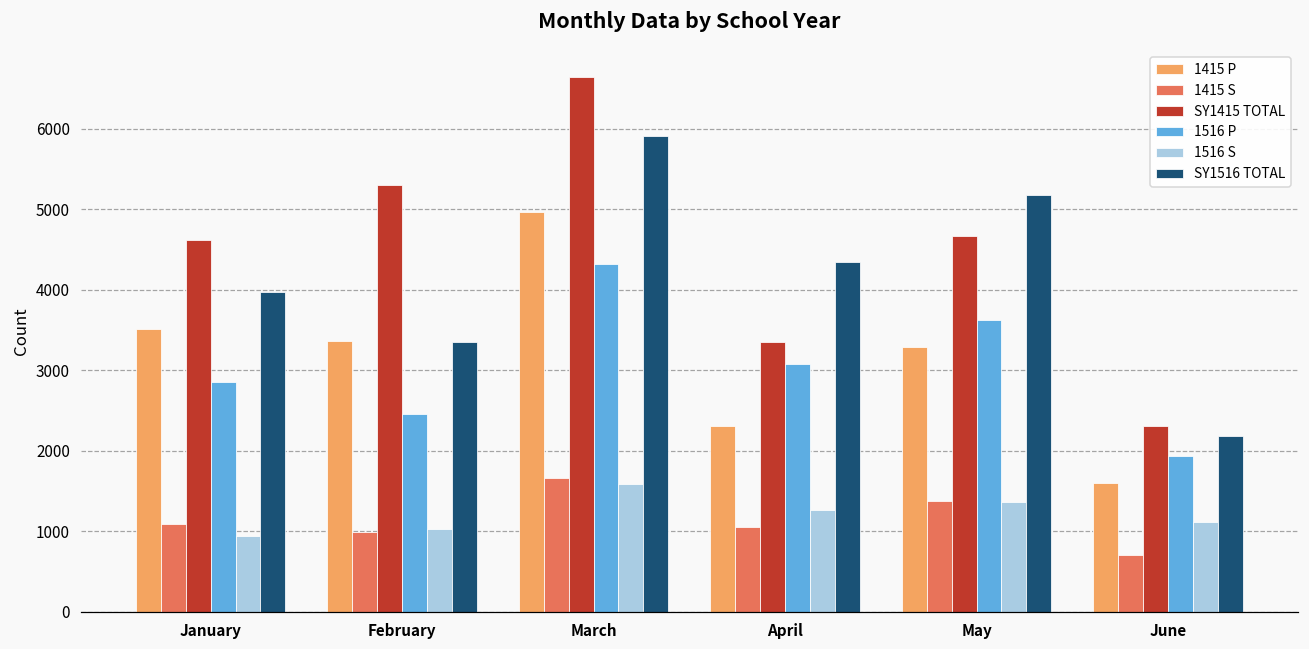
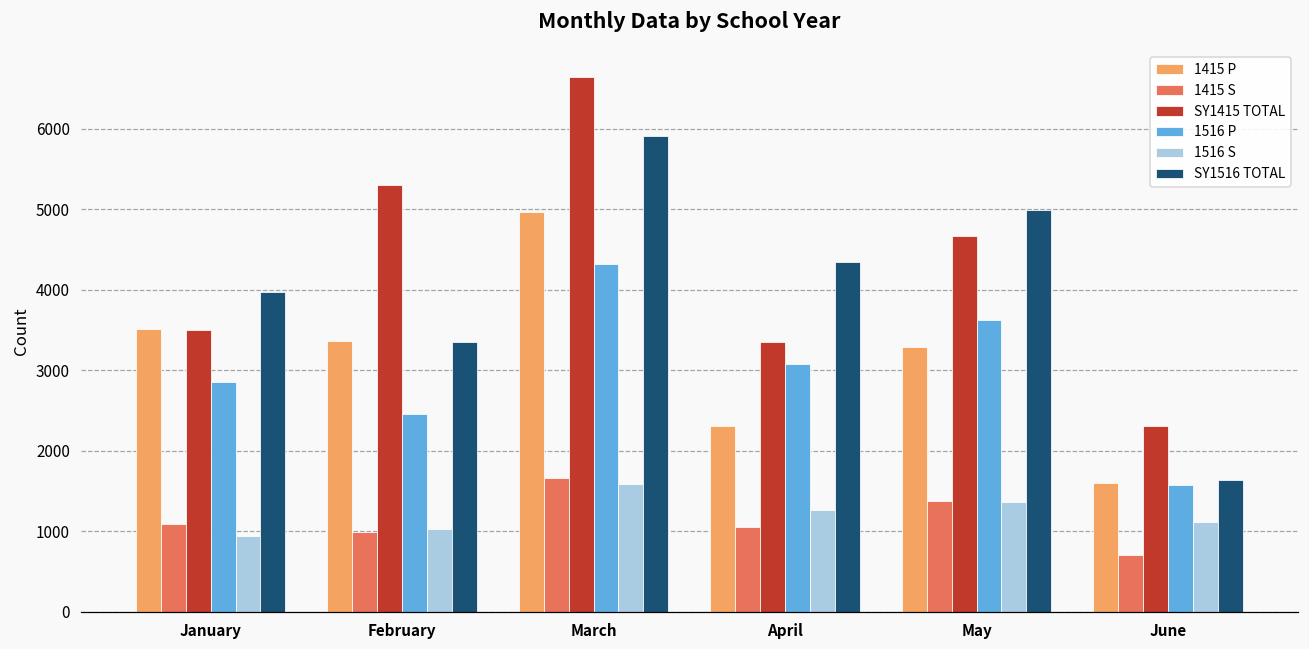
SY1415 TOTAL, January: 4600 -> 3500
SY1516 TOTAL, May: 5200 -> 5000
1516 P, June: 1900 -> 1600
SY1516 TOTAL, June: 2200 -> 1600
